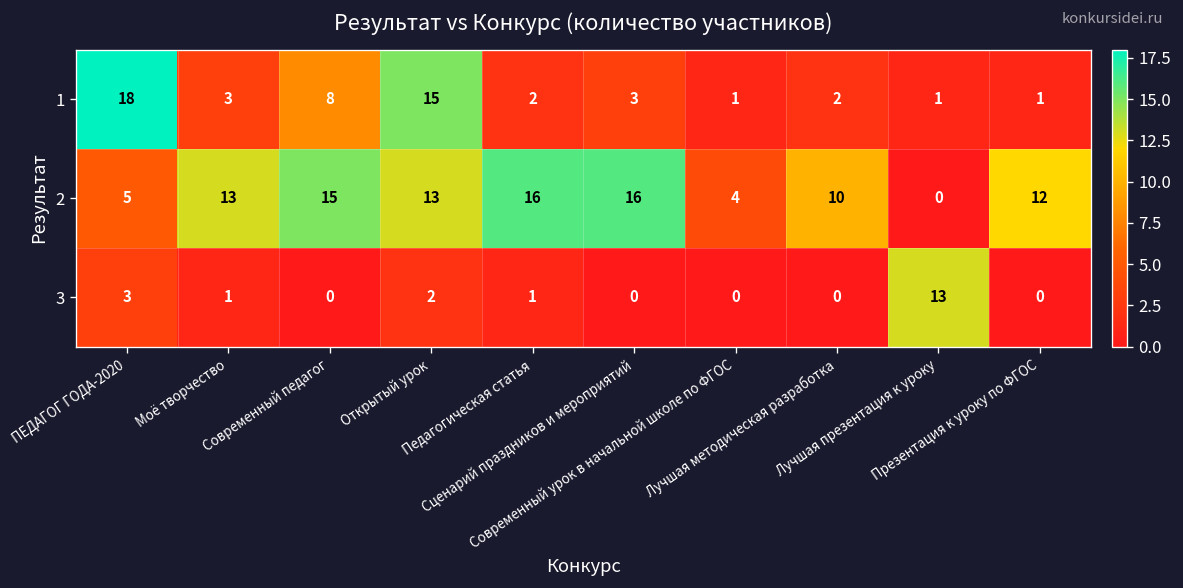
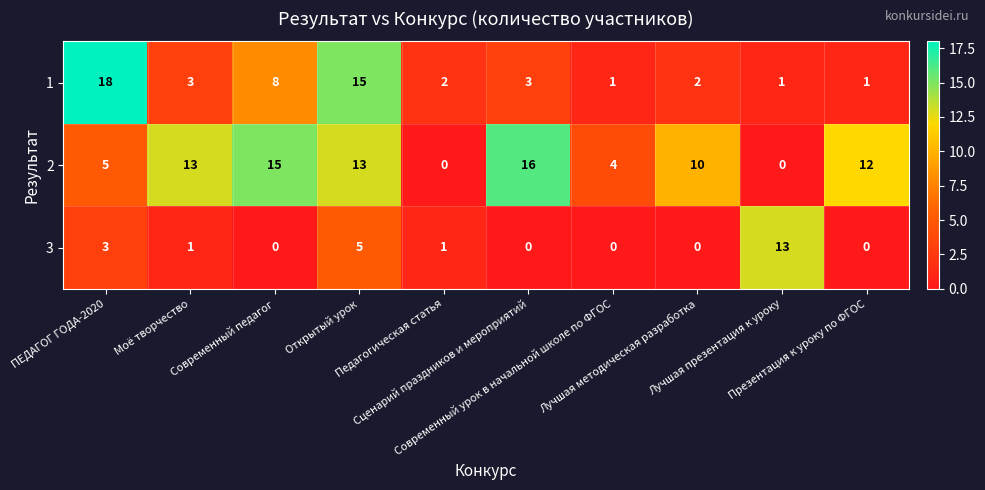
2, Педагогическая статья: 16 -> 0
3, Открытый урок: 2 -> 5
